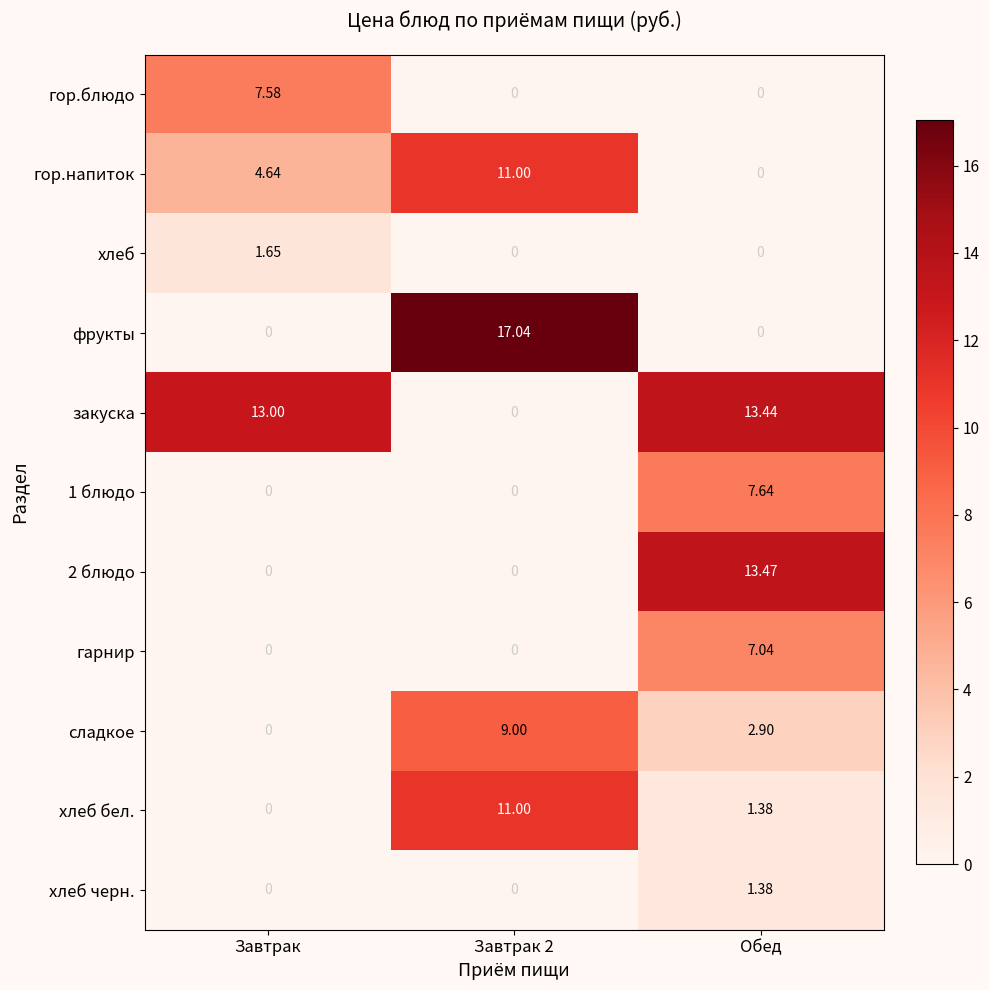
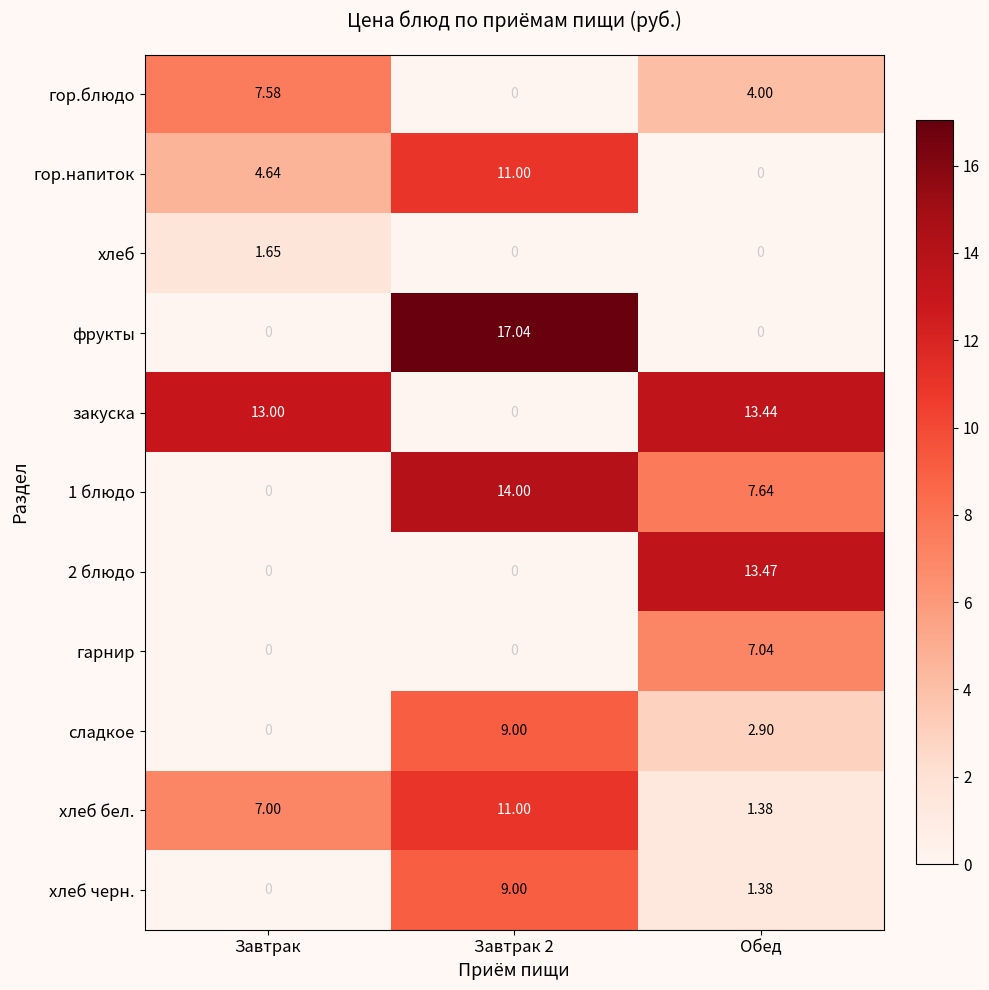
гор.блюдо, Обед: 0 -> 4.00
1 блюдо, Завтрак 2: 0 -> 14.00
хлеб бел., Завтрак: 0 -> 7.00
хлеб черн., Завтрак 2: 0 -> 9.00
